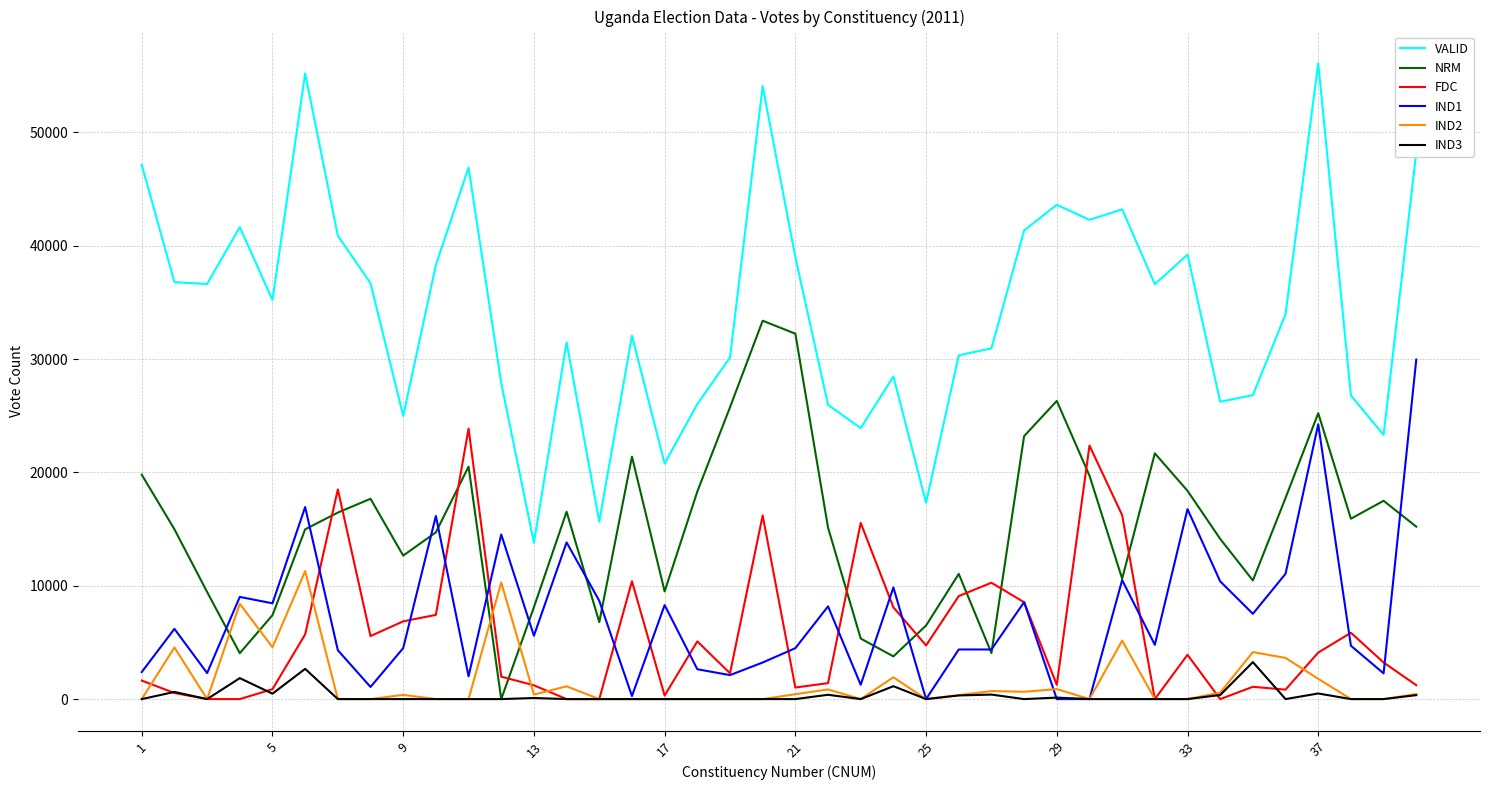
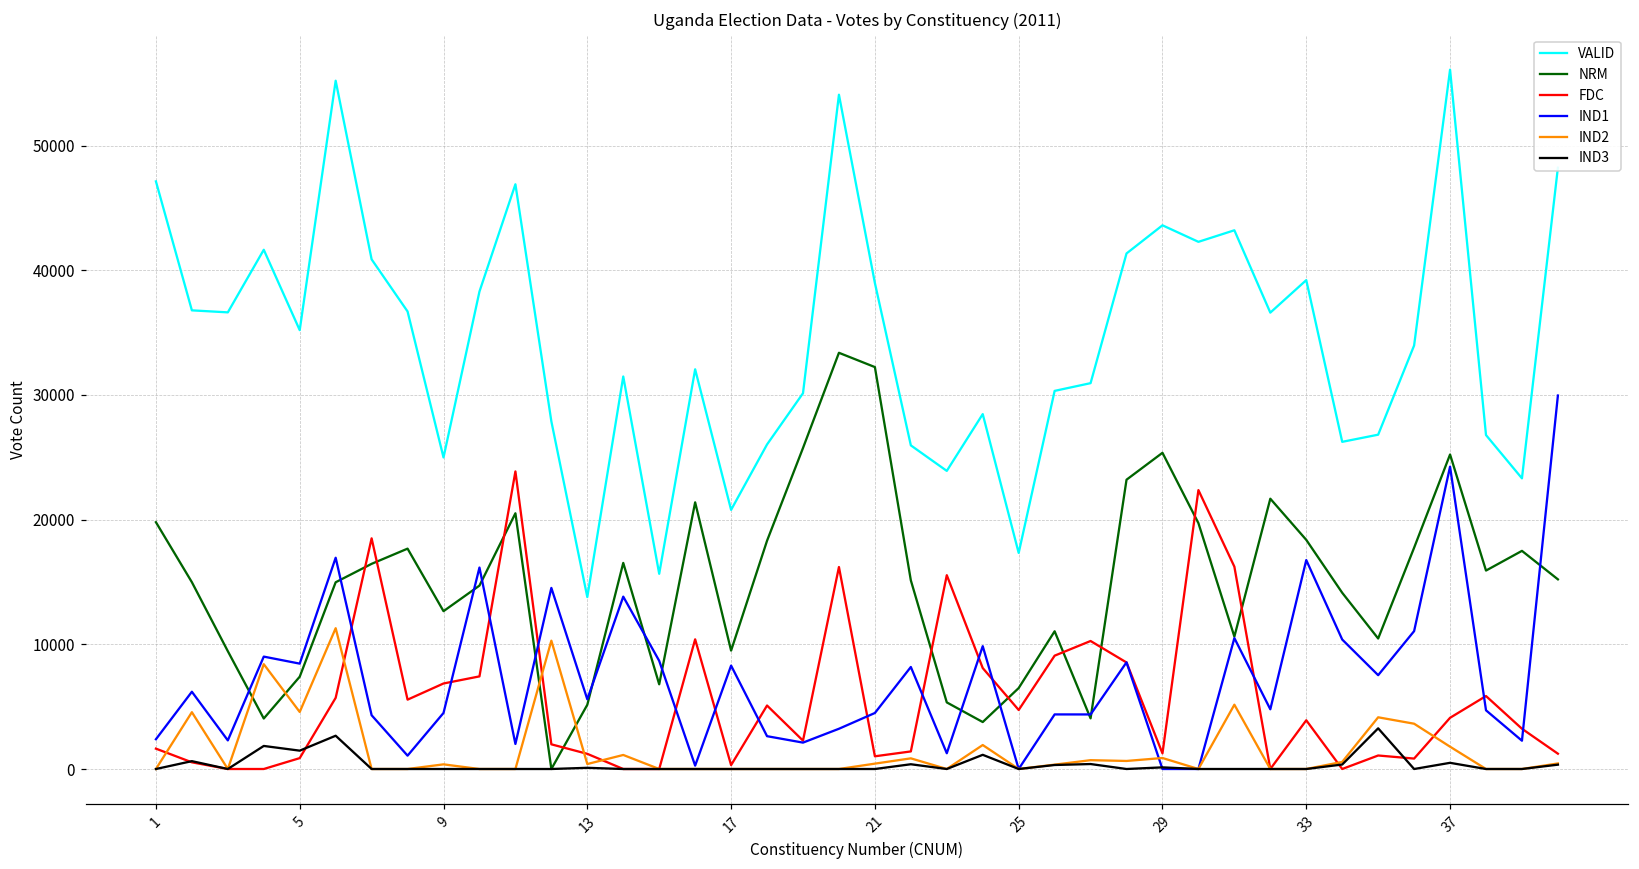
IND3, 5: 500 -> 1500
NRM, 13: 8100 -> 5100
NRM, 29: 26300 -> 25400
